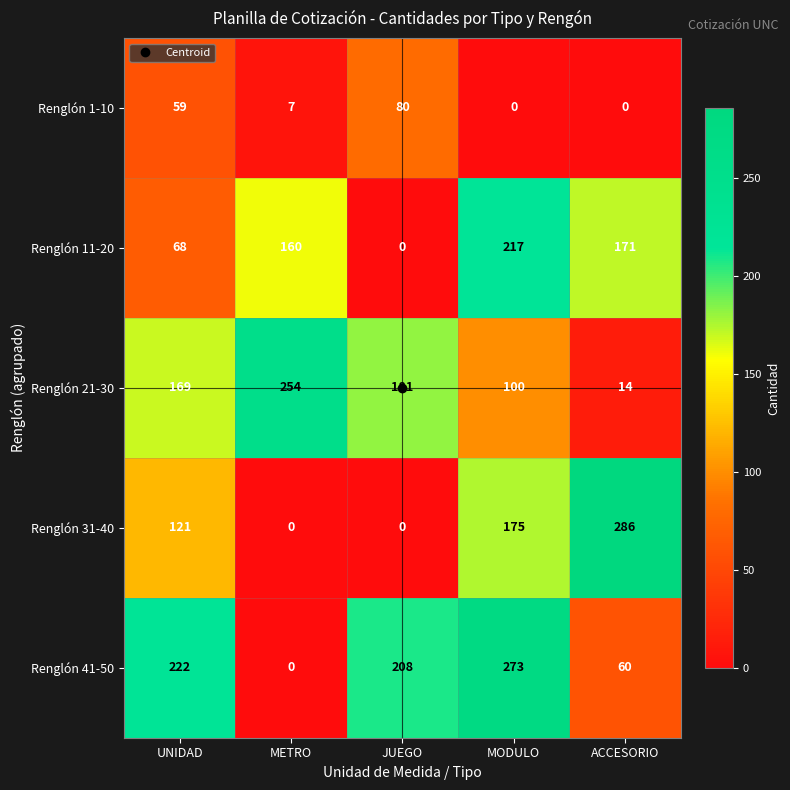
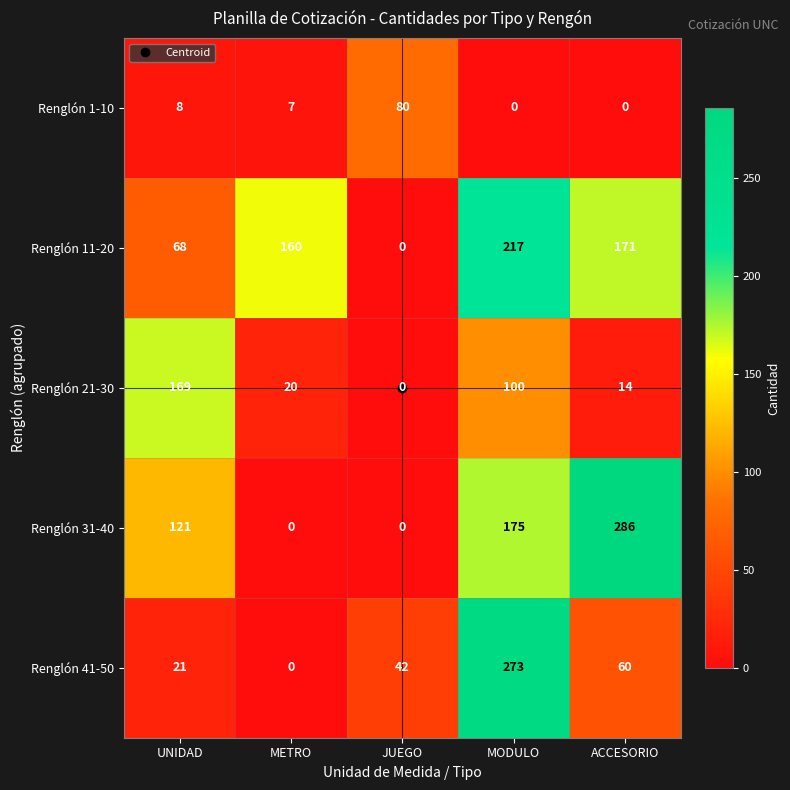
Renglón 1-10, UNIDAD: 59 -> 8
Renglón 21-30, METRO: 254 -> 20
Renglón 21-30, JUEGO: 181 -> 0
Renglón 41-50, UNIDAD: 222 -> 21
Renglón 41-50, JUEGO: 208 -> 42
